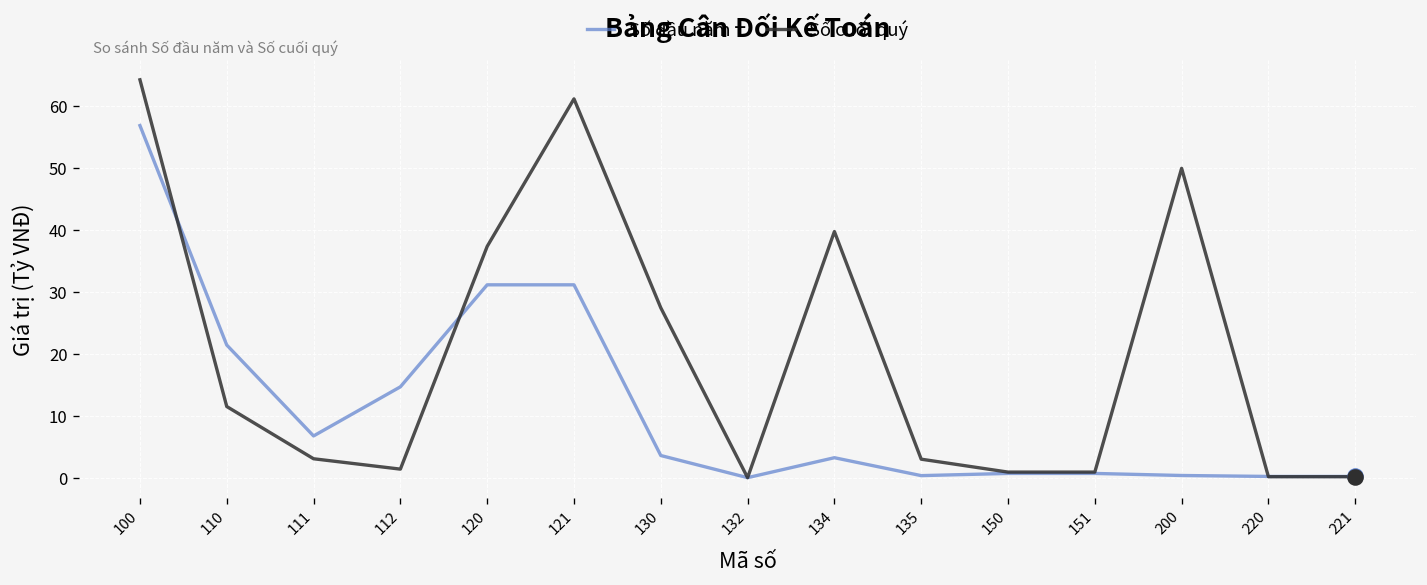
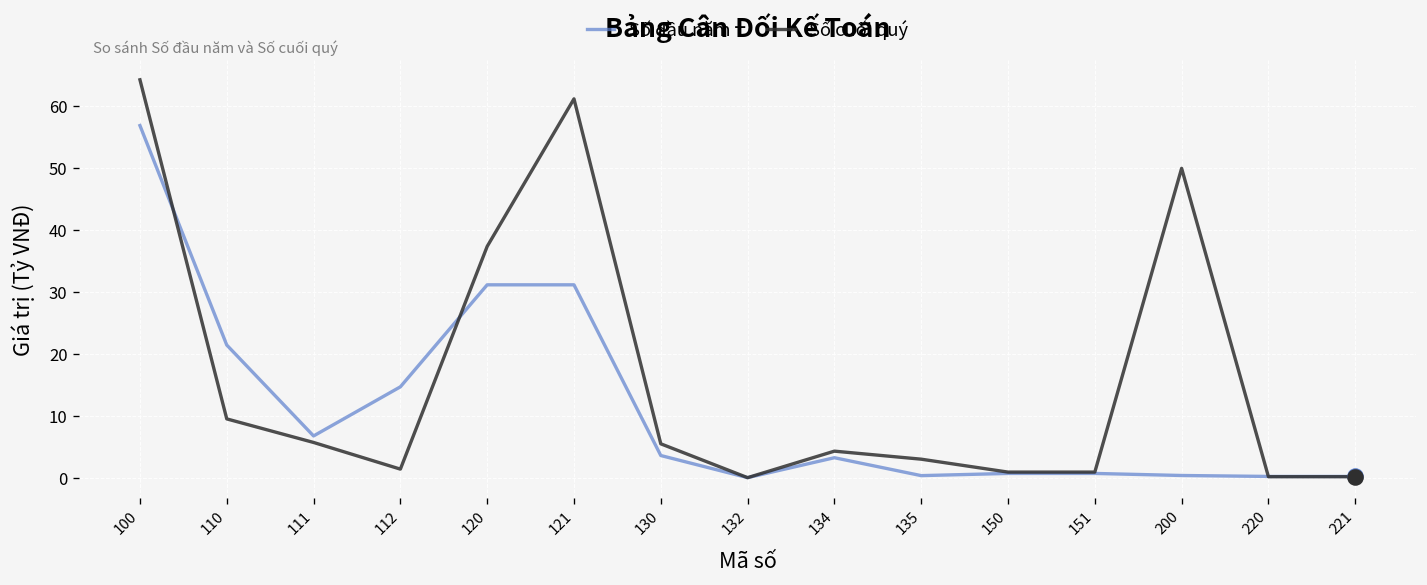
Số cuối quý, 110: 11 -> 10
Số cuối quý, 111: 3 -> 6
Số cuối quý, 130: 27 -> 5
Số cuối quý, 134: 40 -> 4
